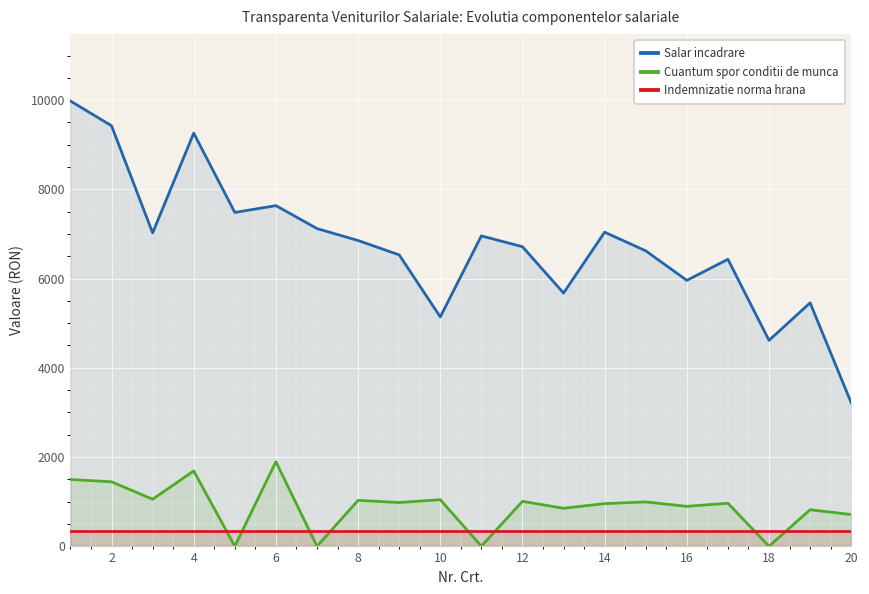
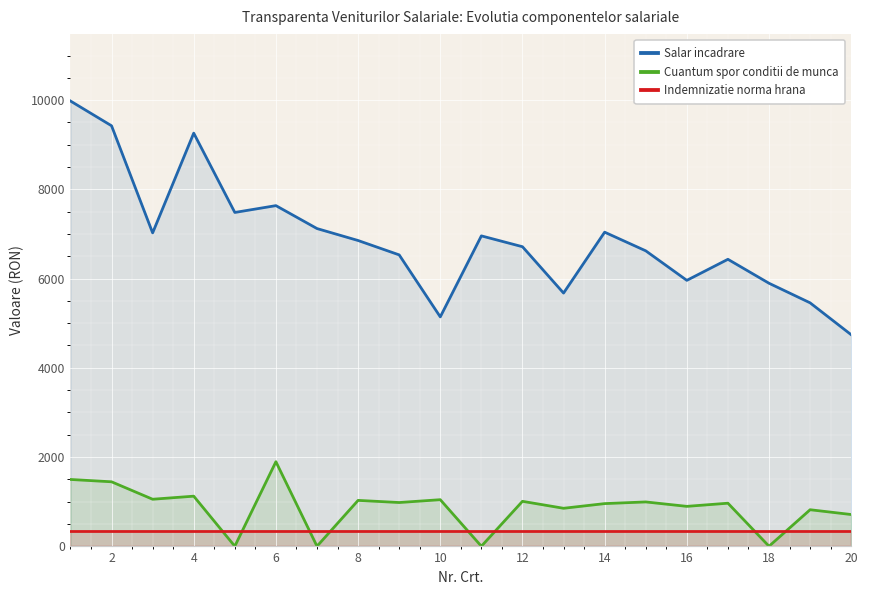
Cuantum spor conditii de munca, 4: 1700 -> 1100
Salar incadrare, 18: 4600 -> 5900
Salar incadrare, 20: 3200 -> 4700
